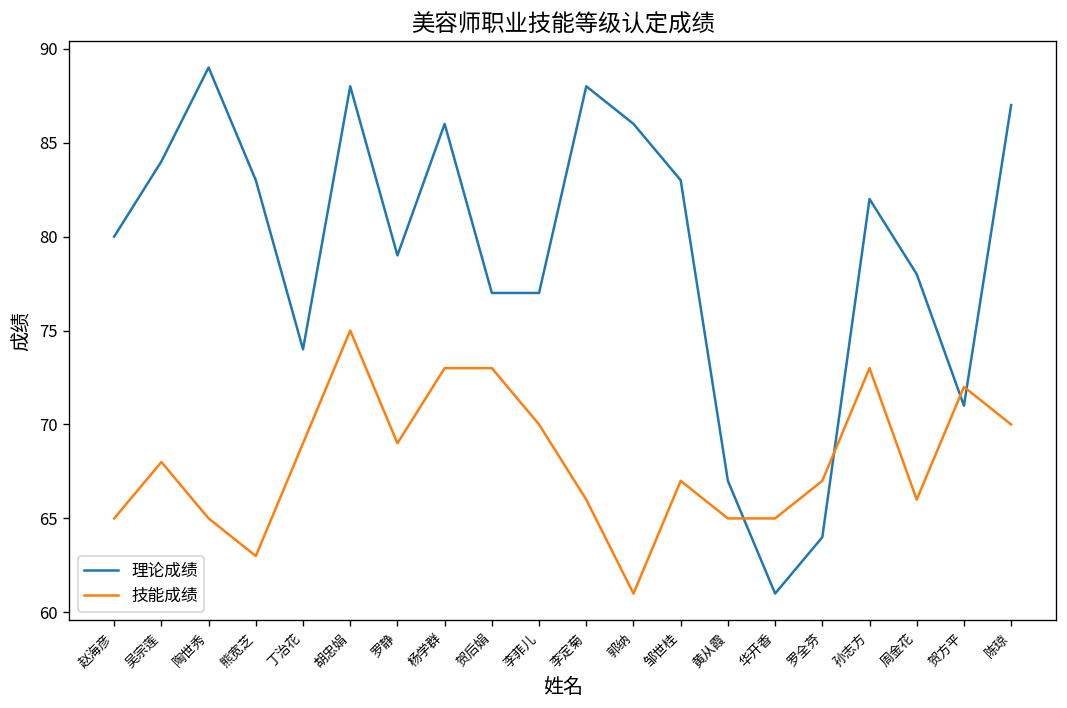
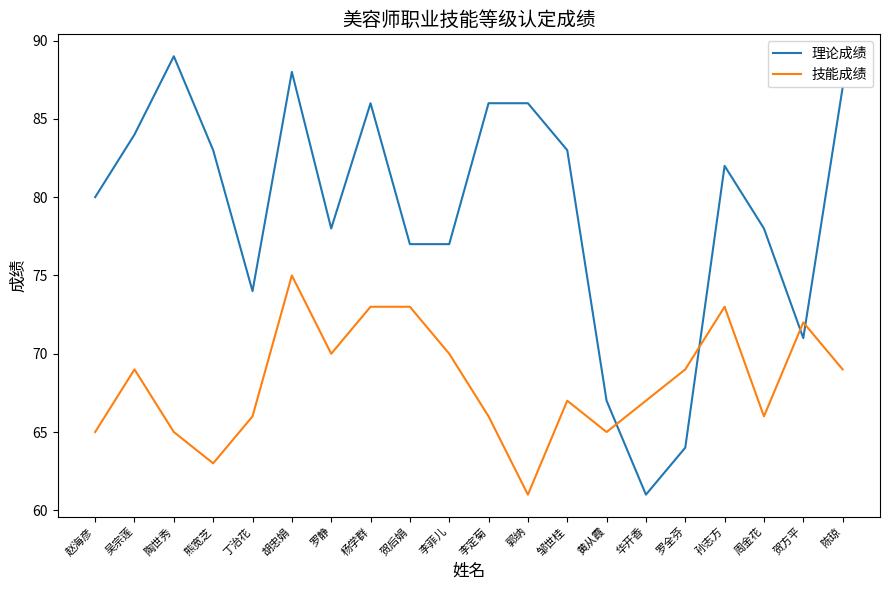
技能成绩, 吴宗莲: 68 -> 69
技能成绩, 丁治花: 69 -> 66
理论成绩, 罗静: 79 -> 78
技能成绩, 罗静: 69 -> 70
理论成绩, 李定菊: 88 -> 86
技能成绩, 华开香: 65 -> 67
技能成绩, 罗全芬: 67 -> 69
技能成绩, 陈琼: 70 -> 69
